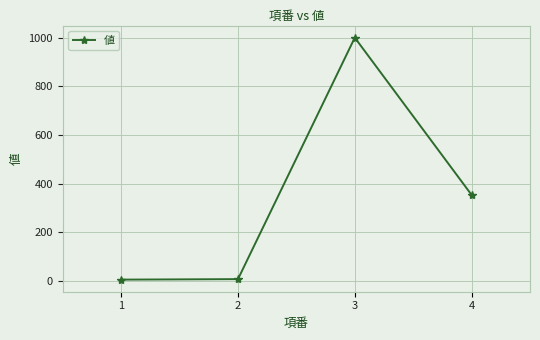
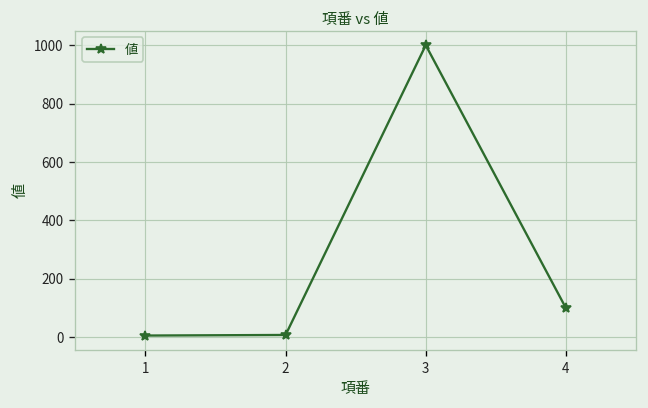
4: 350 -> 100
